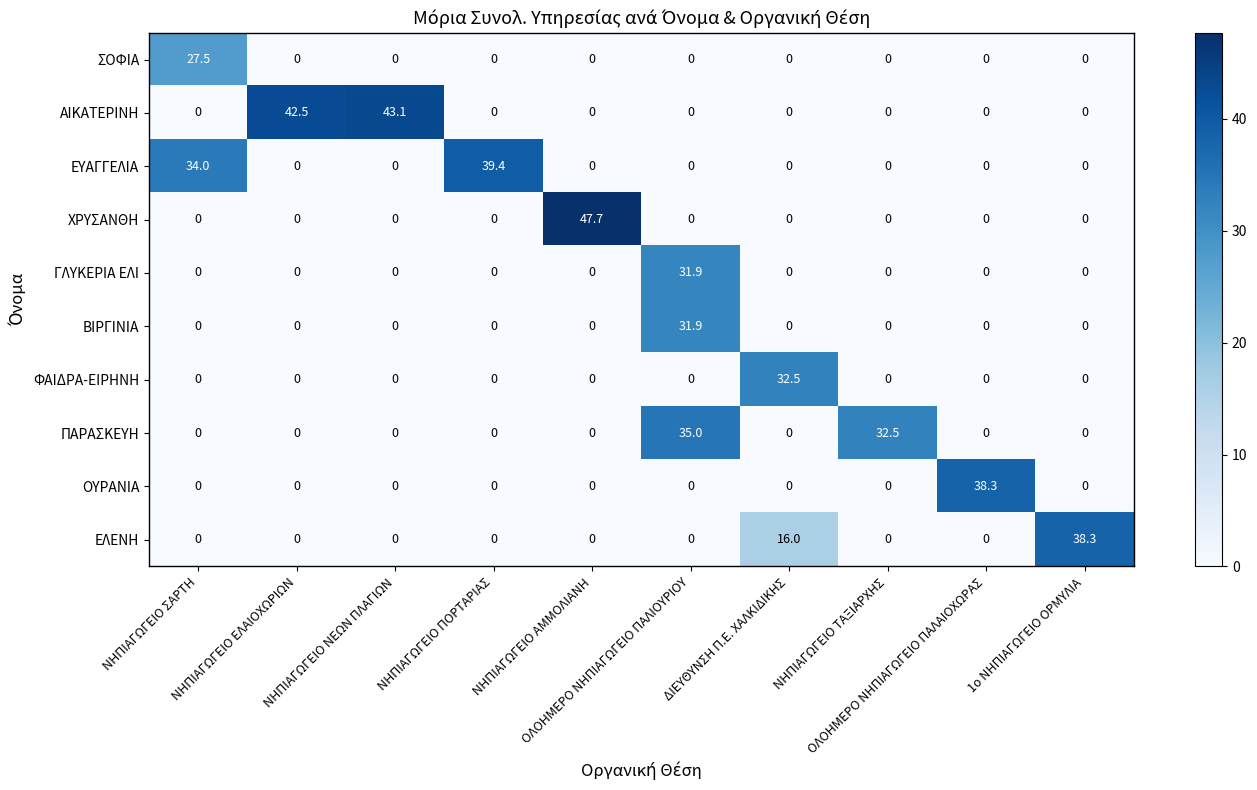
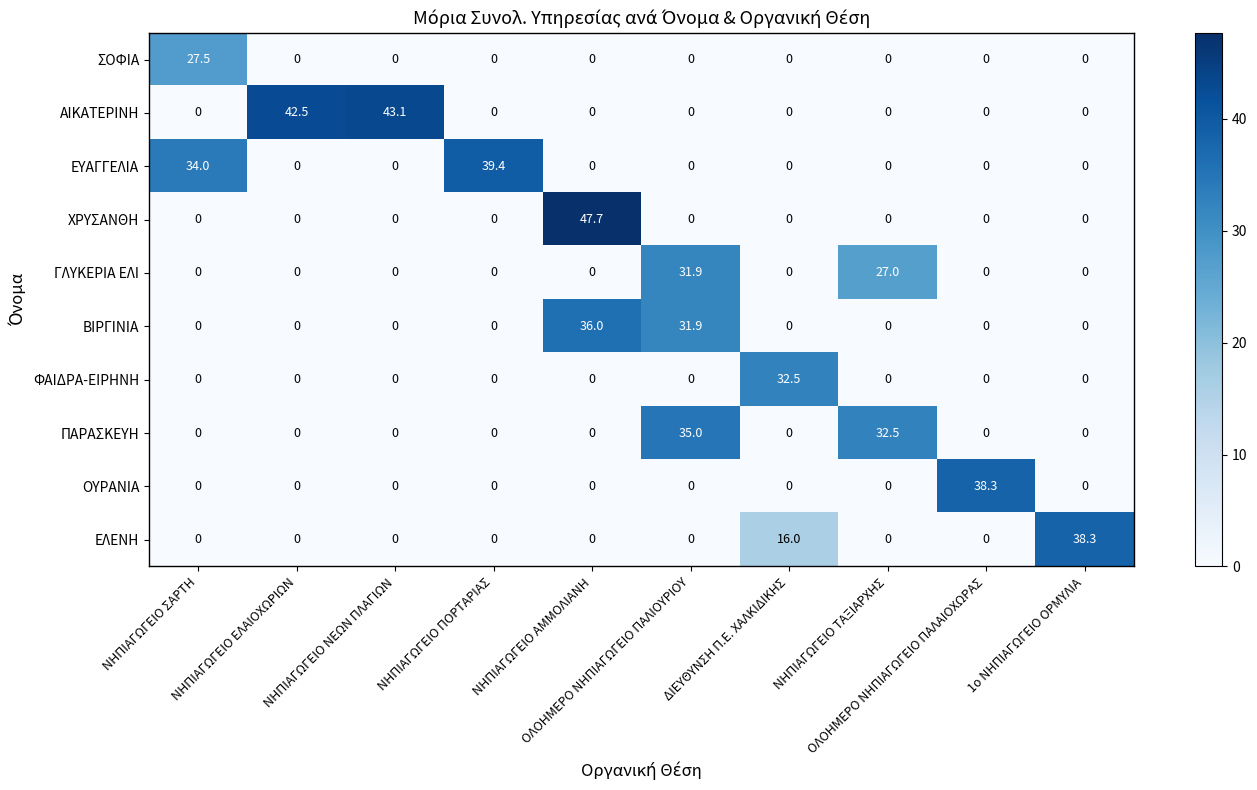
ΓΛΥΚΕΡΙΑ ΕΛΙ, ΝΗΠΙΑΓΩΓΕΙΟ ΤΑΞΙΑΡΧΗΣ: 0 -> 27.0
ΒΙΡΓΙΝΙΑ, ΝΗΠΙΑΓΩΓΕΙΟ ΑΜΜΟΛΙΑΝΗ: 0 -> 36.0
